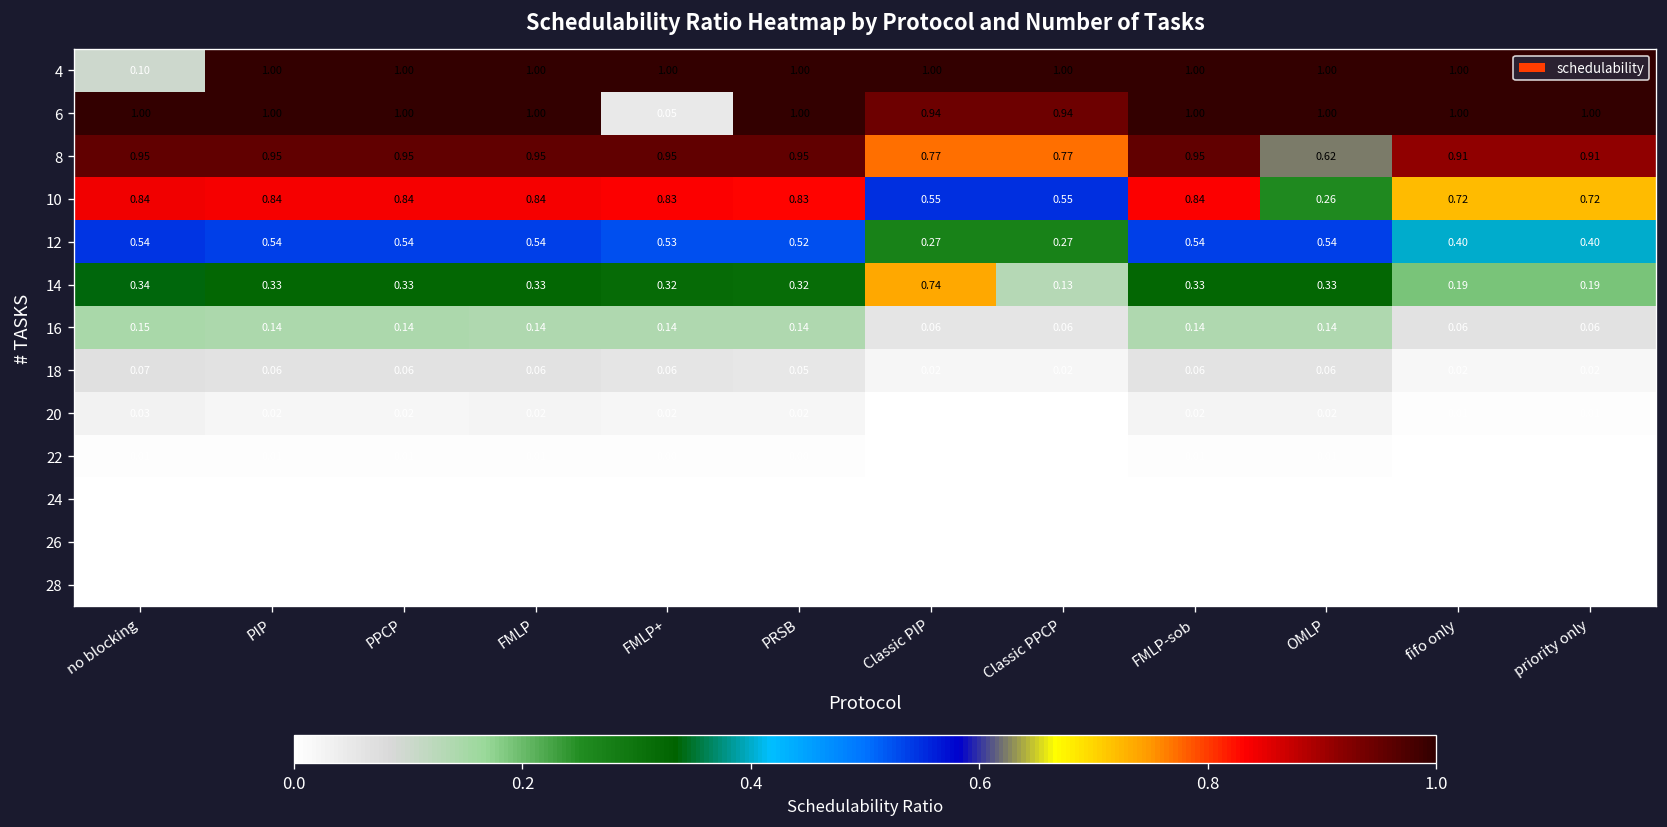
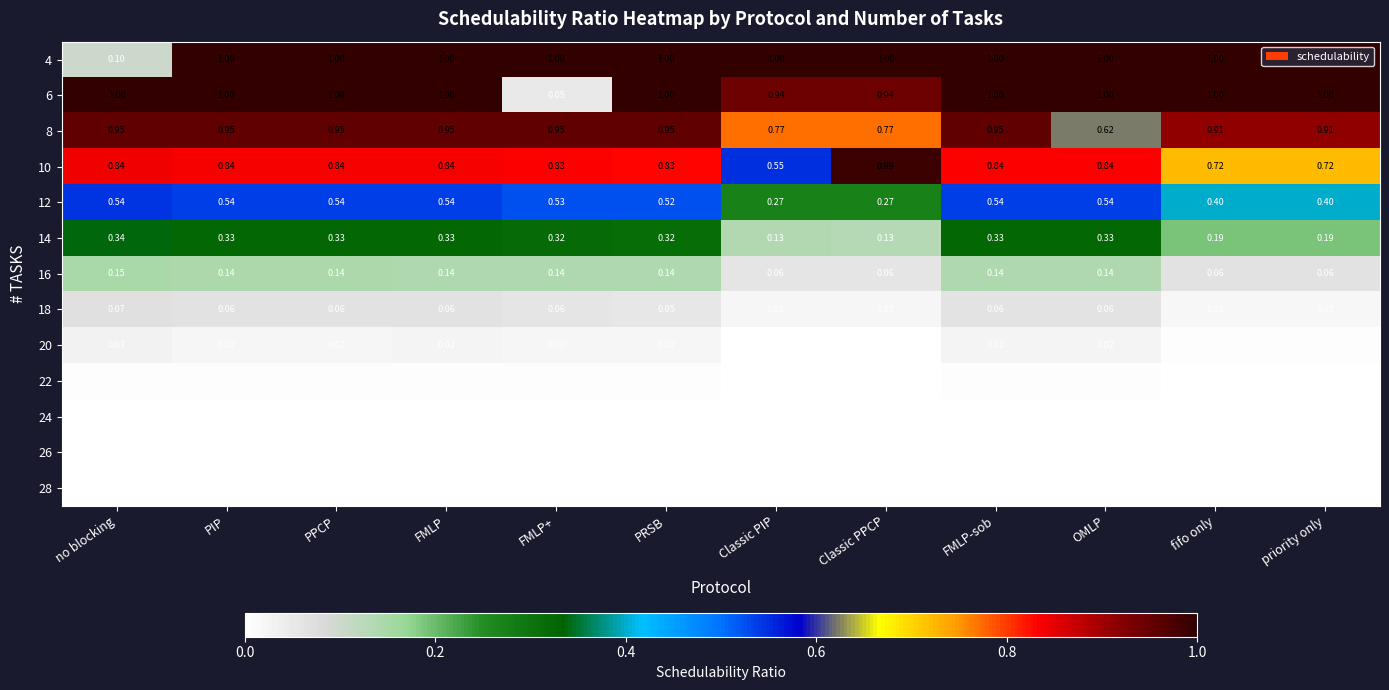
10, Classic PPCP: 0.55 -> 0.99
10, OMLP: 0.26 -> 0.84
14, Classic PIP: 0.74 -> 0.13
